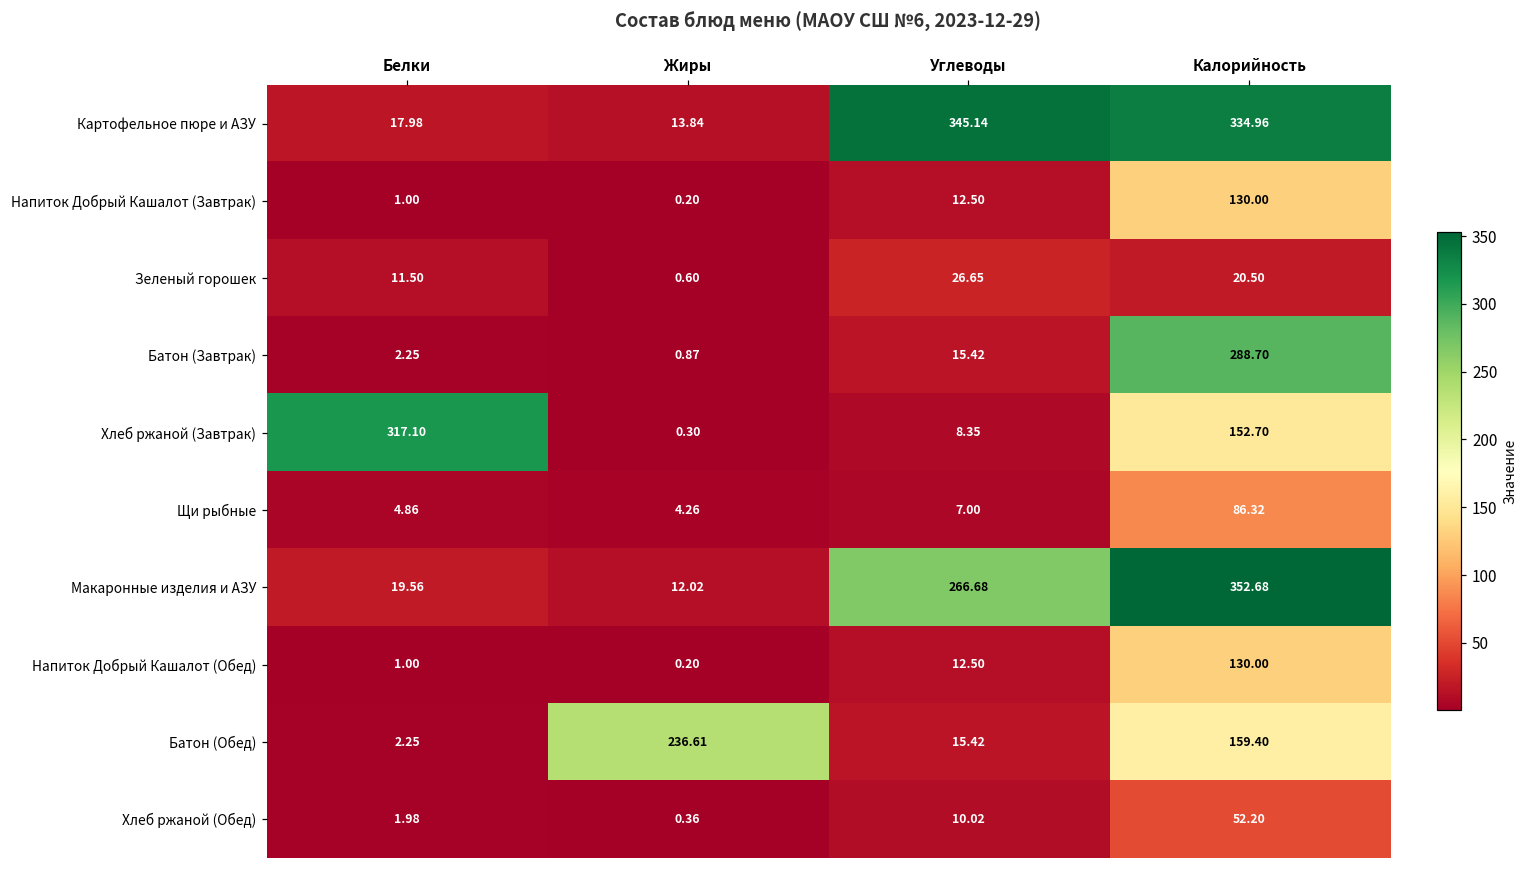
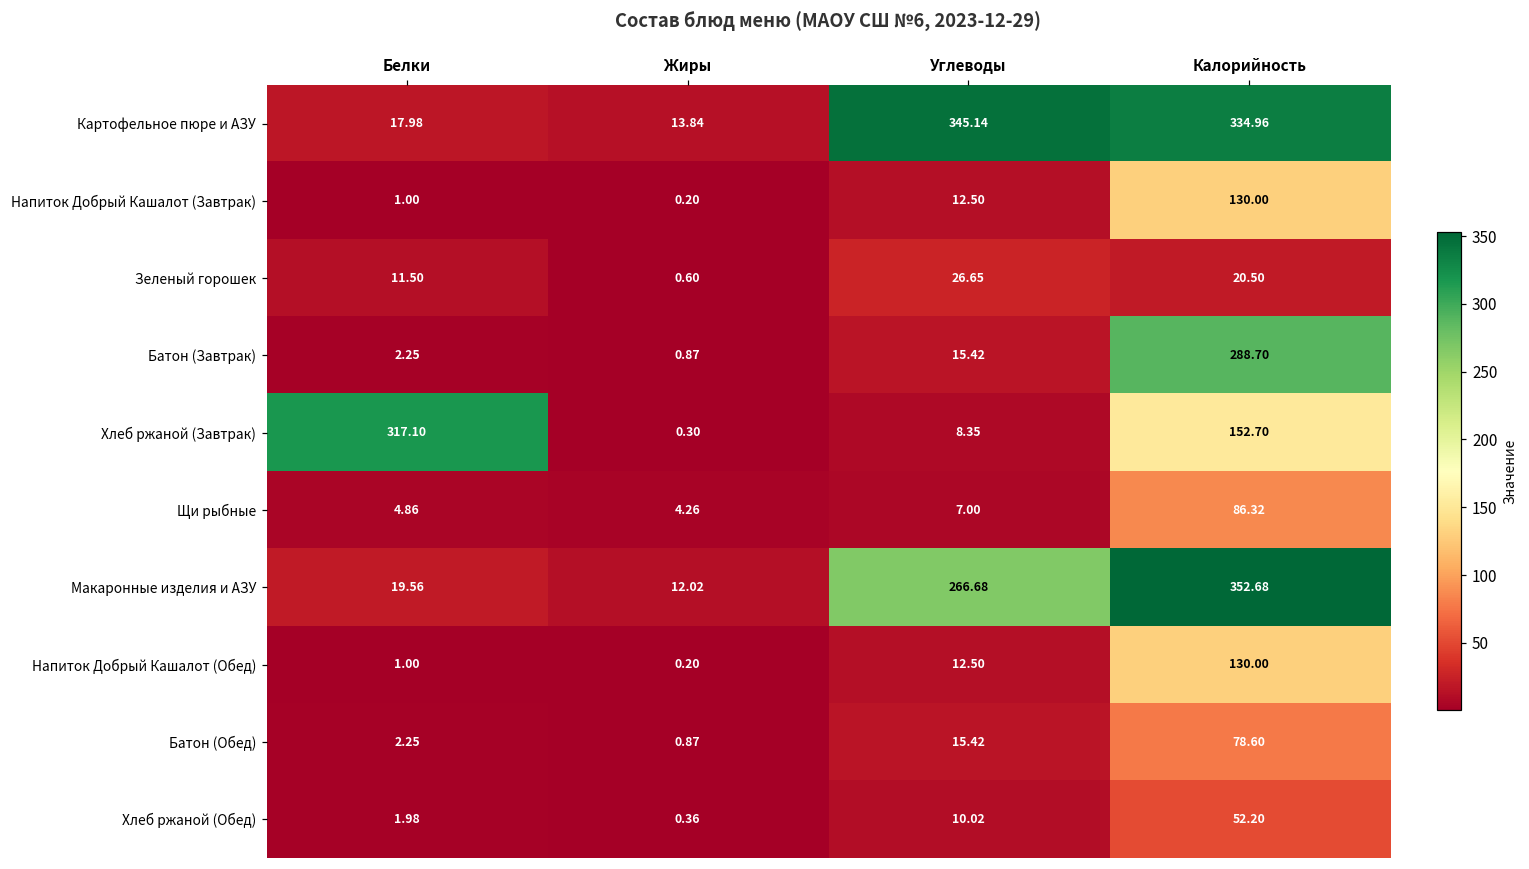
Батон (Обед), Жиры: 236.61 -> 0.87
Батон (Обед), Калорийность: 159.40 -> 78.60
